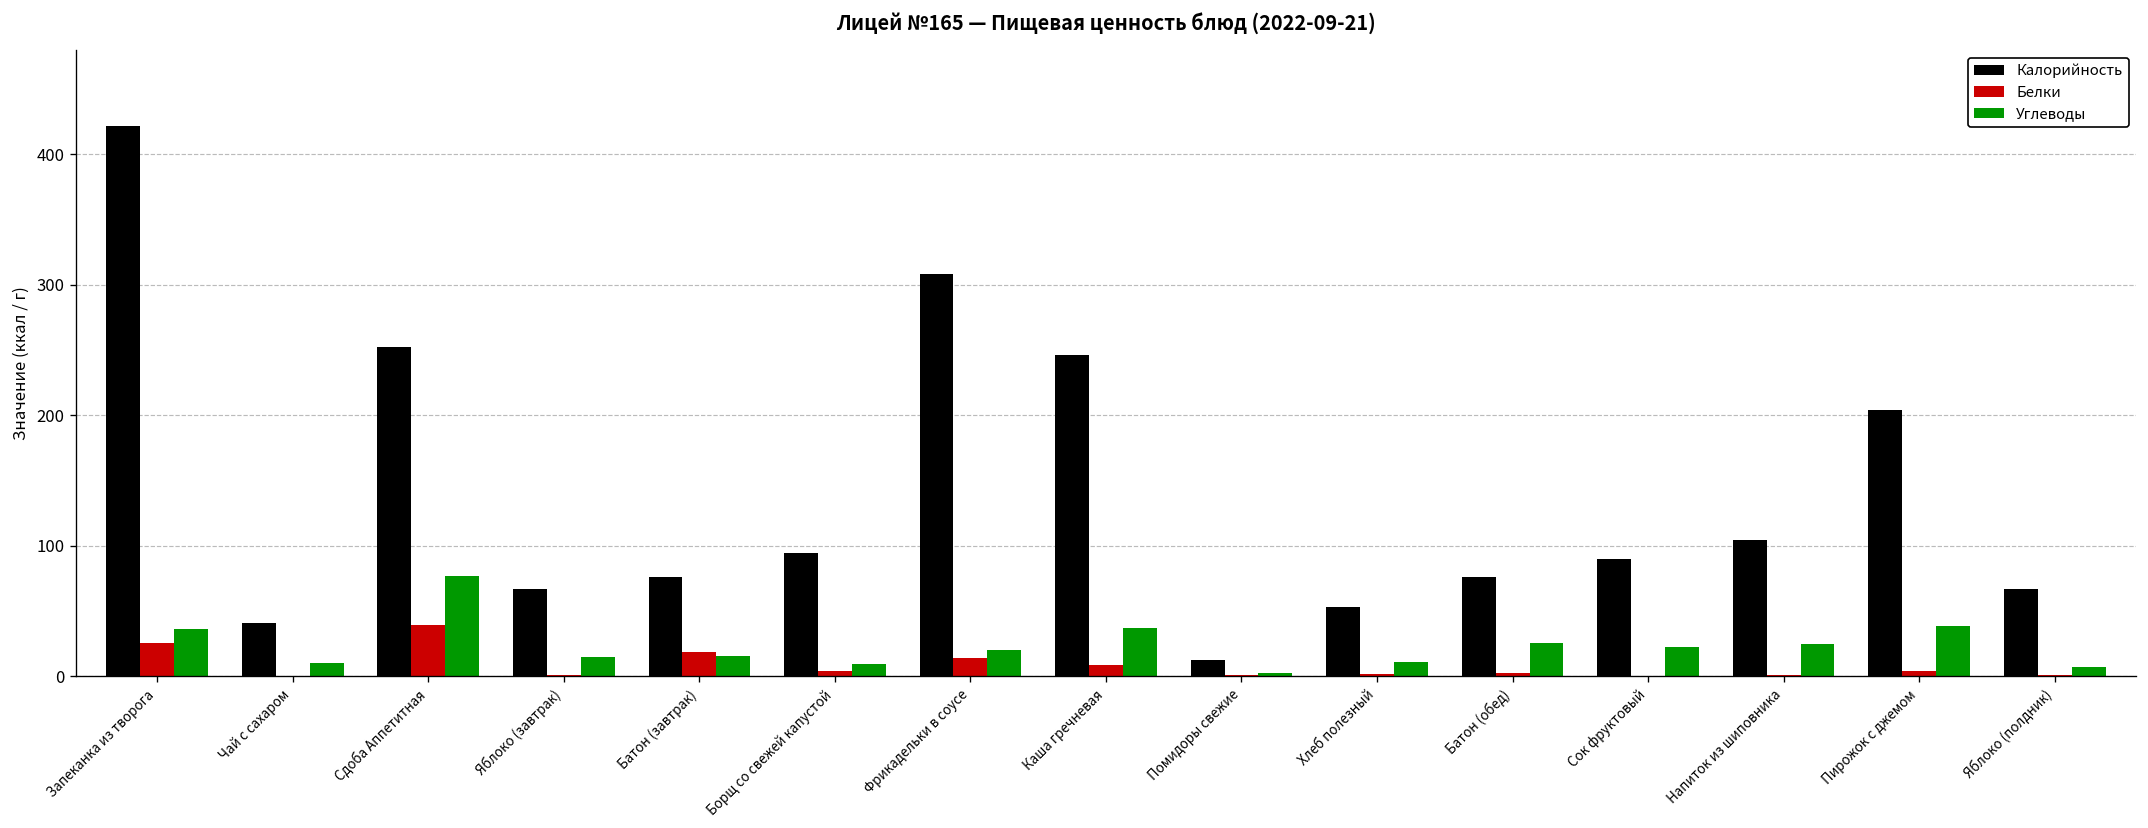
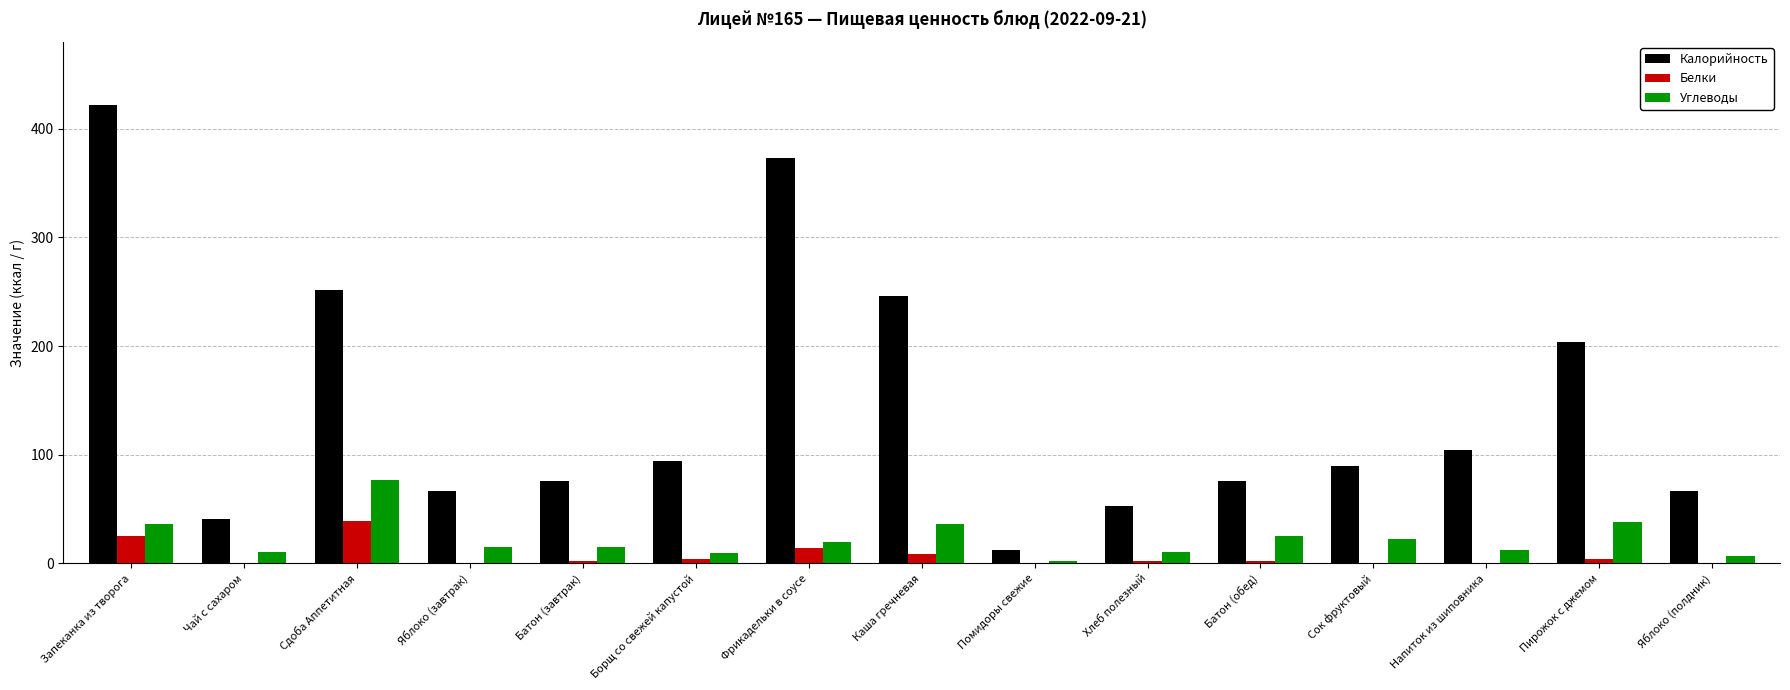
Белки, Батон (завтрак): 18 -> 2
Калорийность, Фрикадельки в соусе: 308 -> 373
Углеводы, Напиток из шиповника: 25 -> 13
